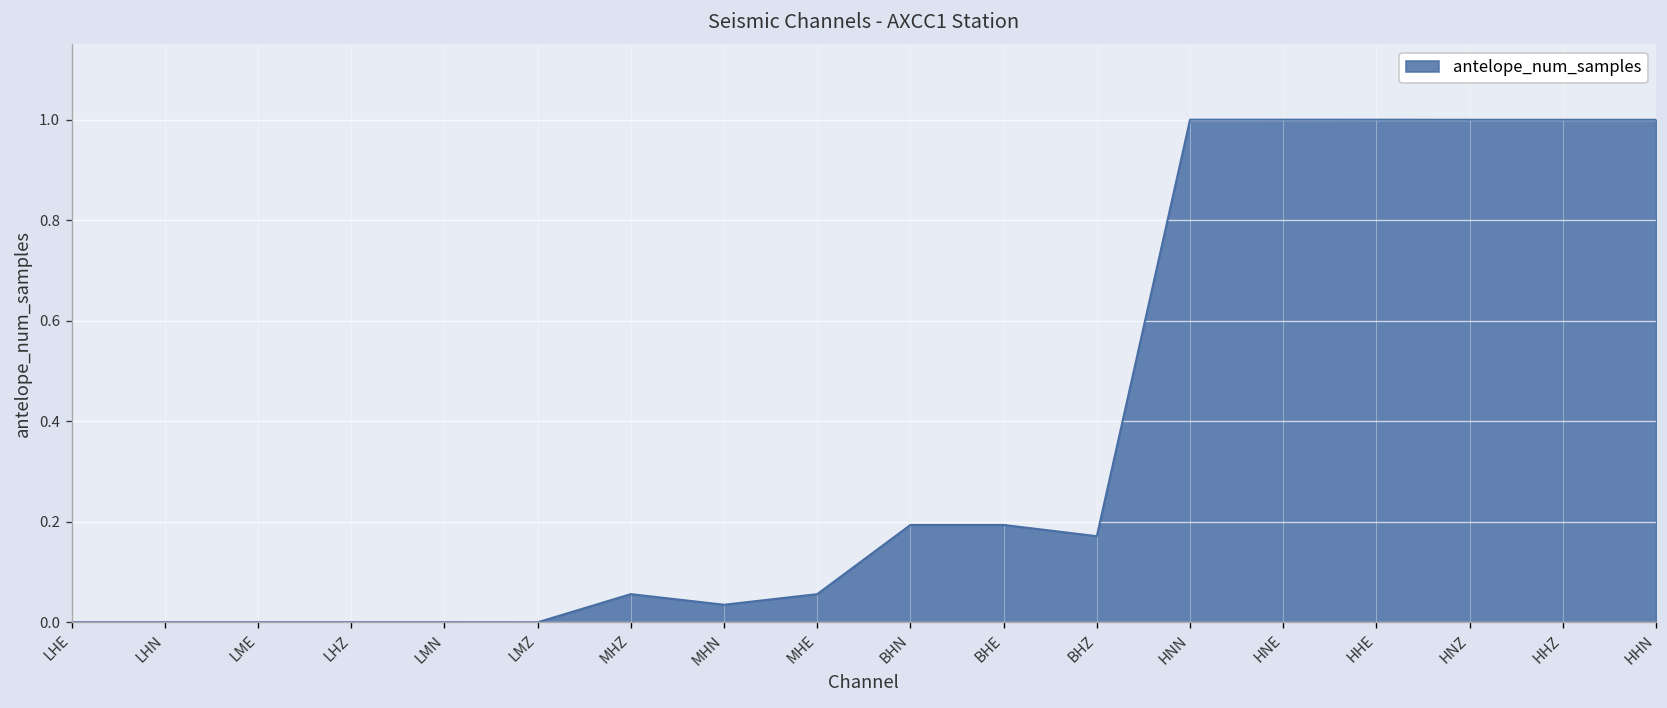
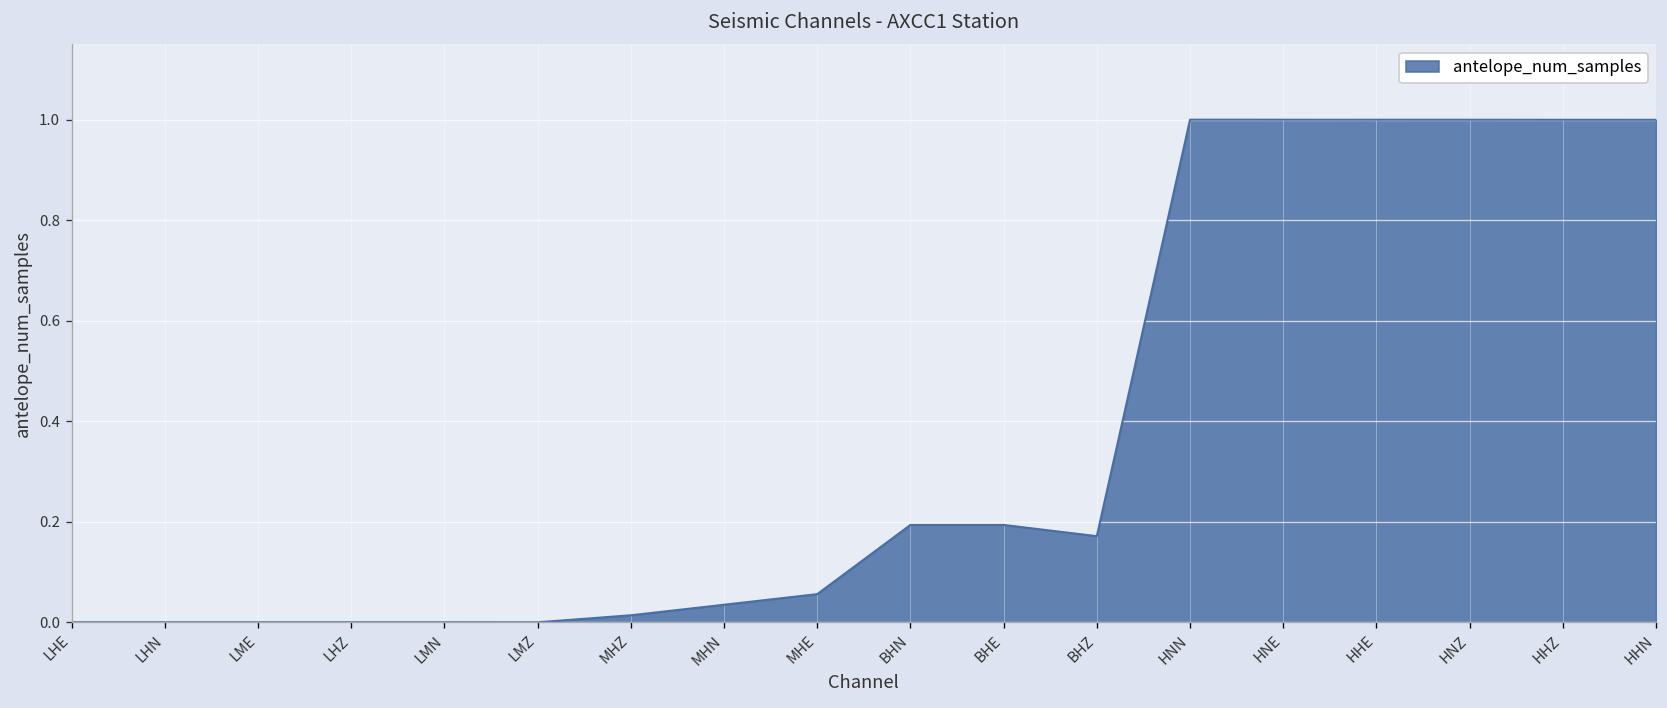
MHZ: 0.06 -> 0.01
